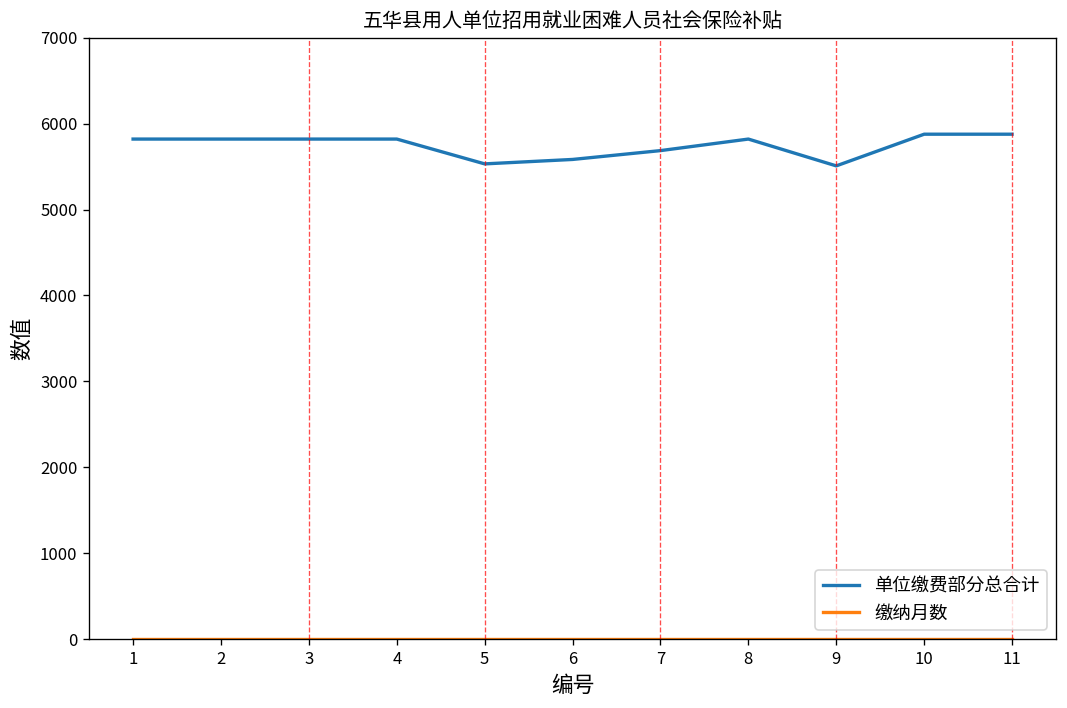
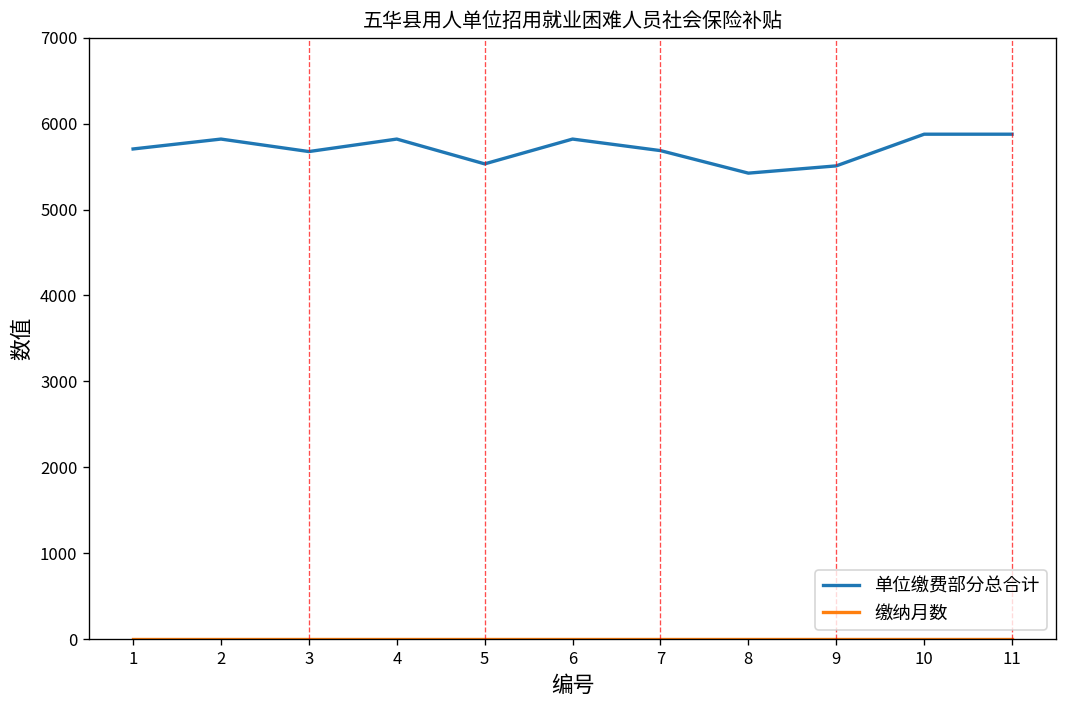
单位缴费部分总合计, 1: 5800 -> 5700
单位缴费部分总合计, 3: 5800 -> 5700
单位缴费部分总合计, 6: 5600 -> 5800
单位缴费部分总合计, 8: 5800 -> 5400
